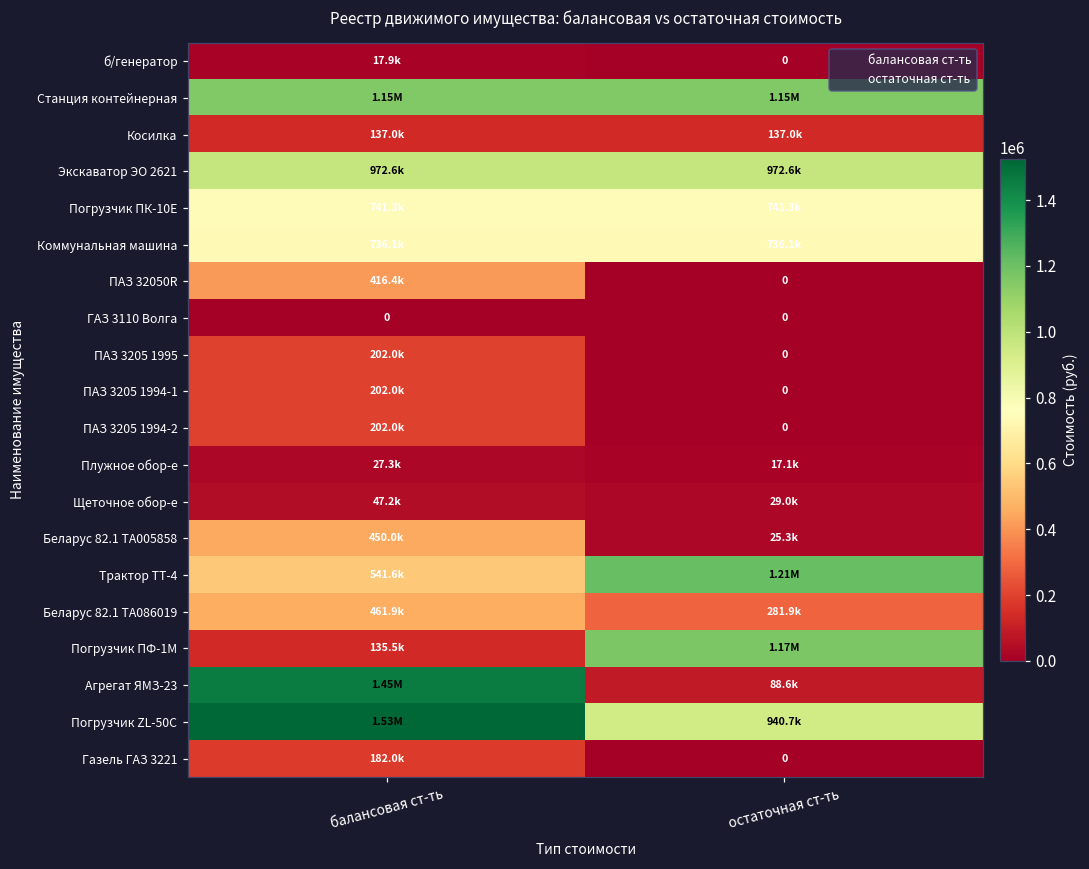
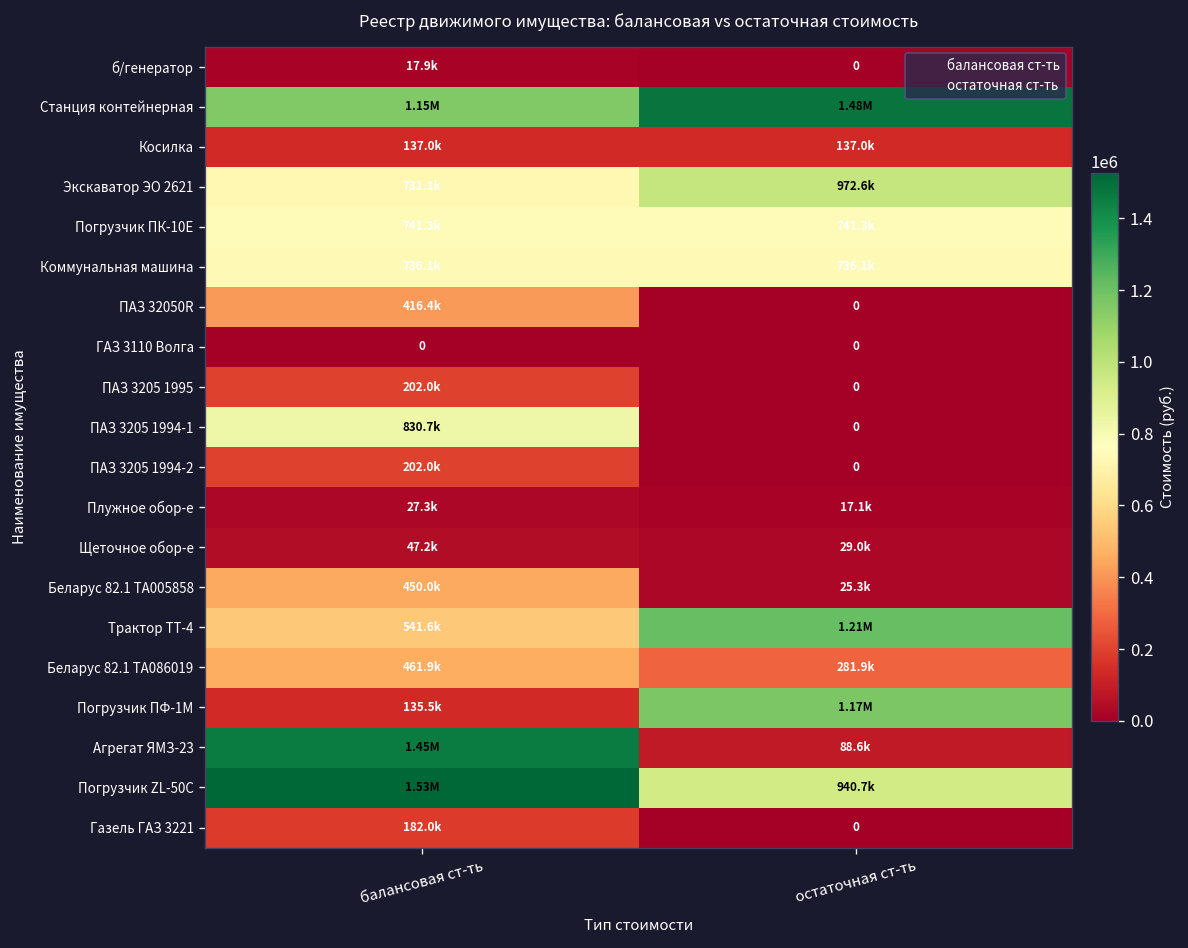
Станция контейнерная, остаточная ст-ть: 1.15M -> 1.48M
Экскаватор ЭО 2621, балансовая ст-ть: 972.6k -> 731.1k
ПАЗ 3205 1994-1, балансовая ст-ть: 202.0k -> 830.7k
